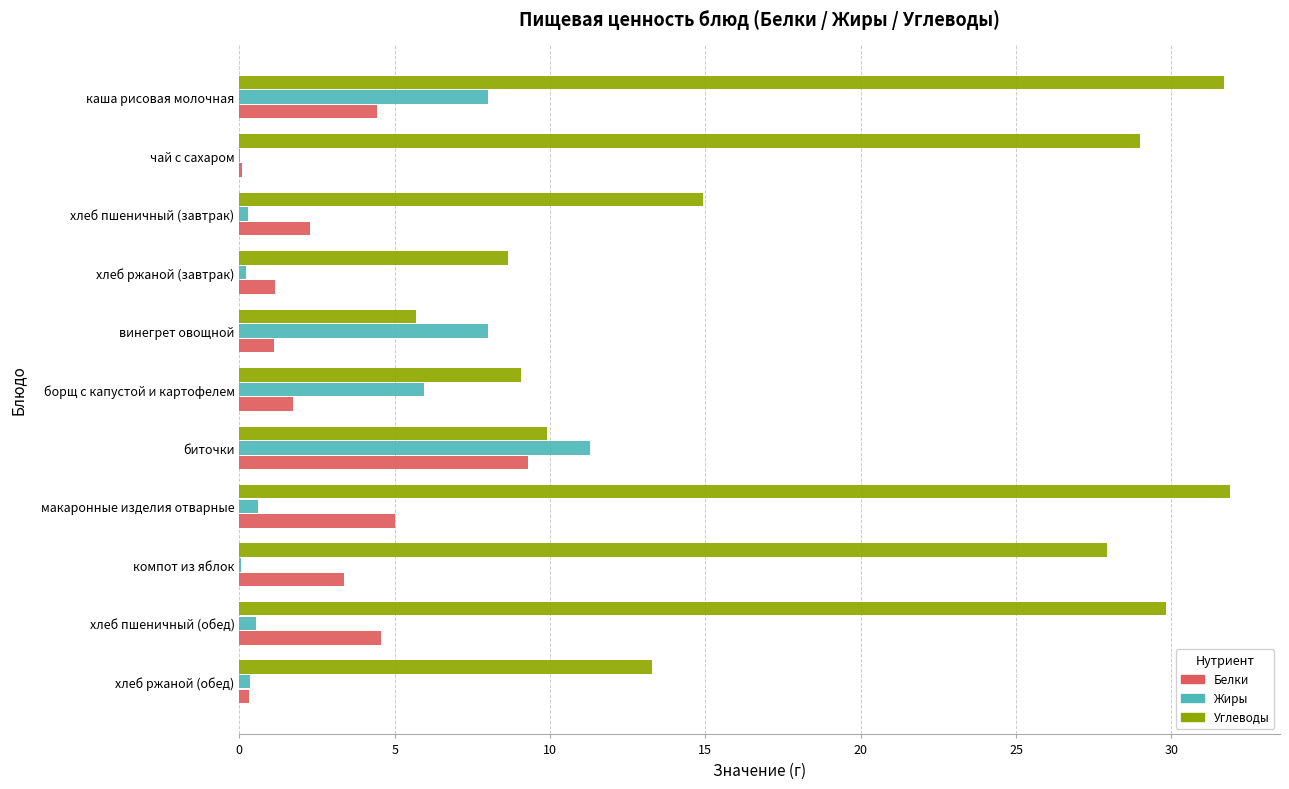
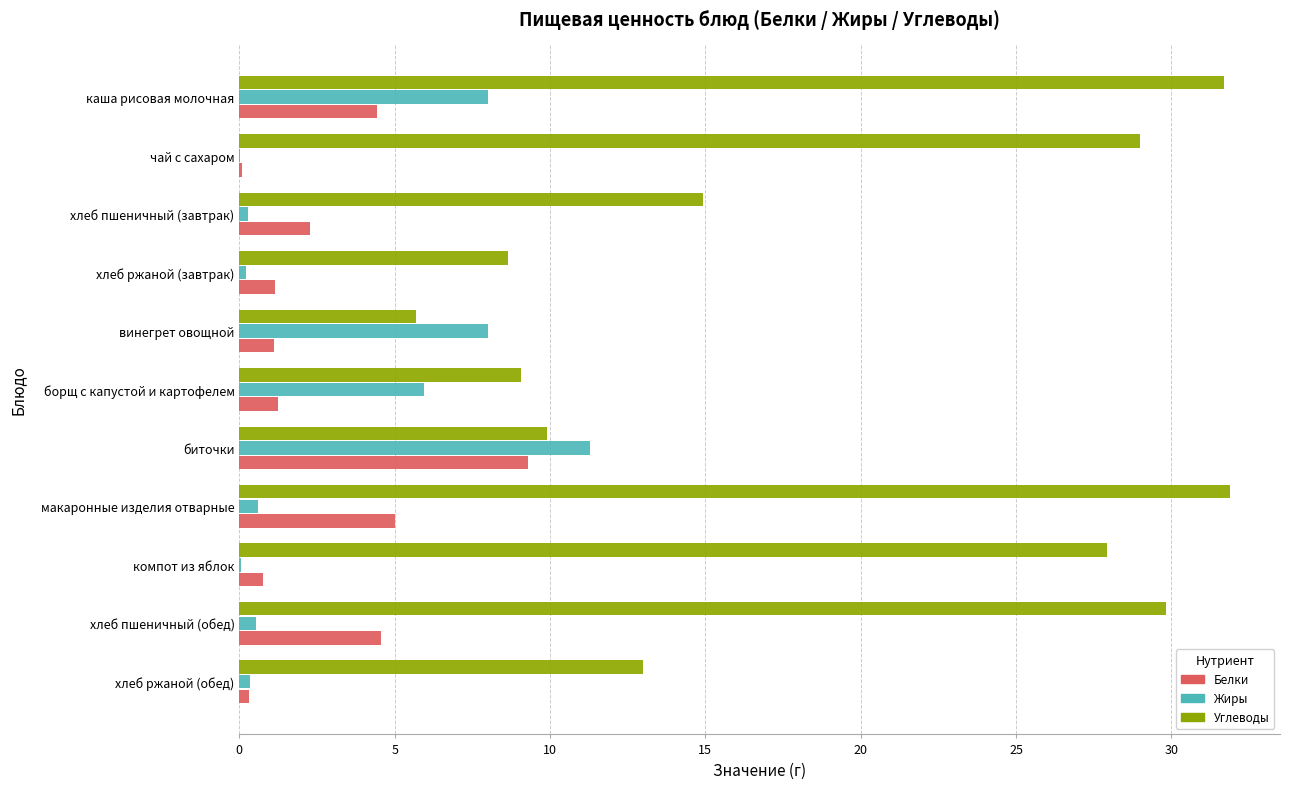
Белки, борщ с капустой и картофелем: 1.7 -> 1.2
Белки, компот из яблок: 3.4 -> 0.8
Углеводы, хлеб ржаной (обед): 13.3 -> 13.0
